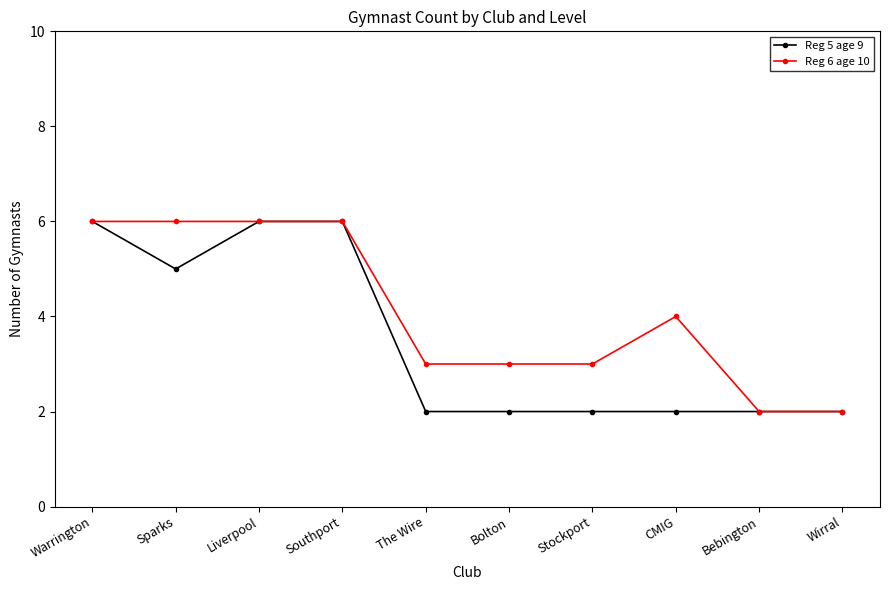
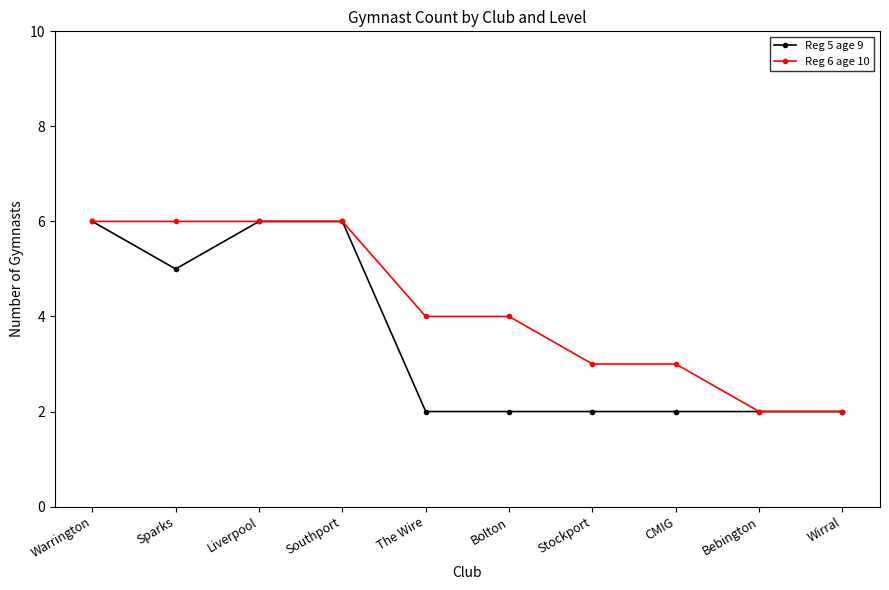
Reg 6 age 10, The Wire: 3 -> 4
Reg 6 age 10, Bolton: 3 -> 4
Reg 6 age 10, CMIG: 4 -> 3
